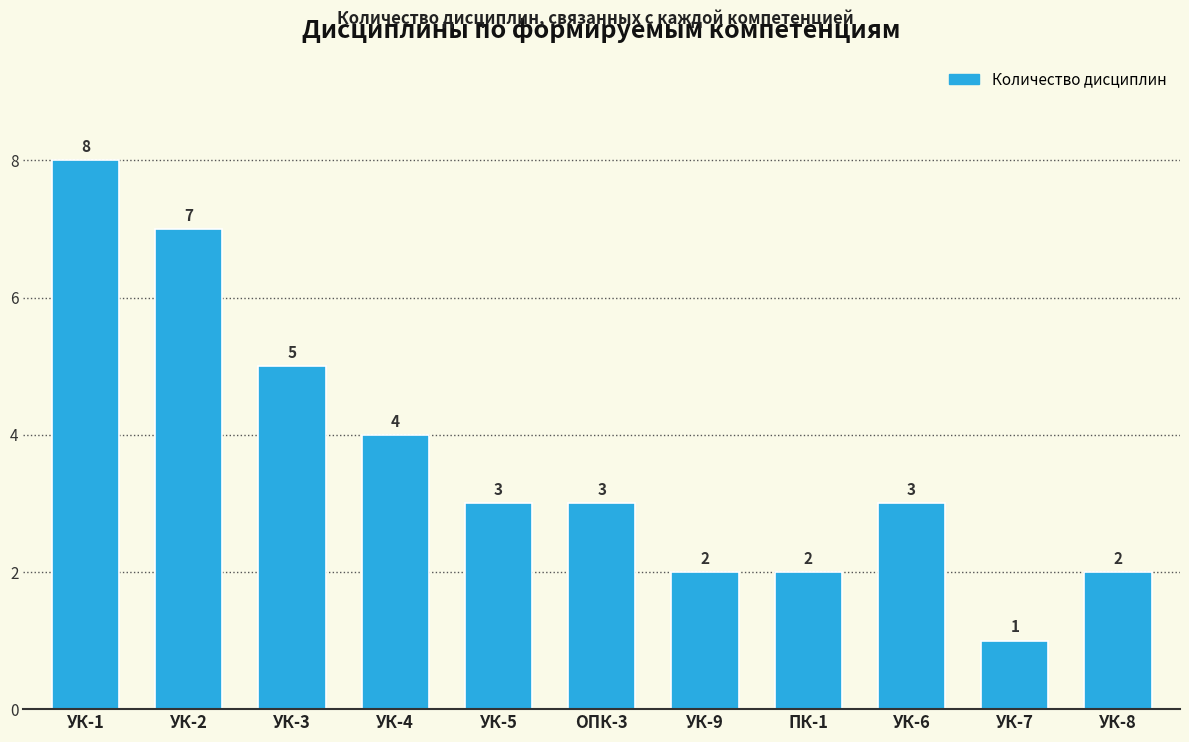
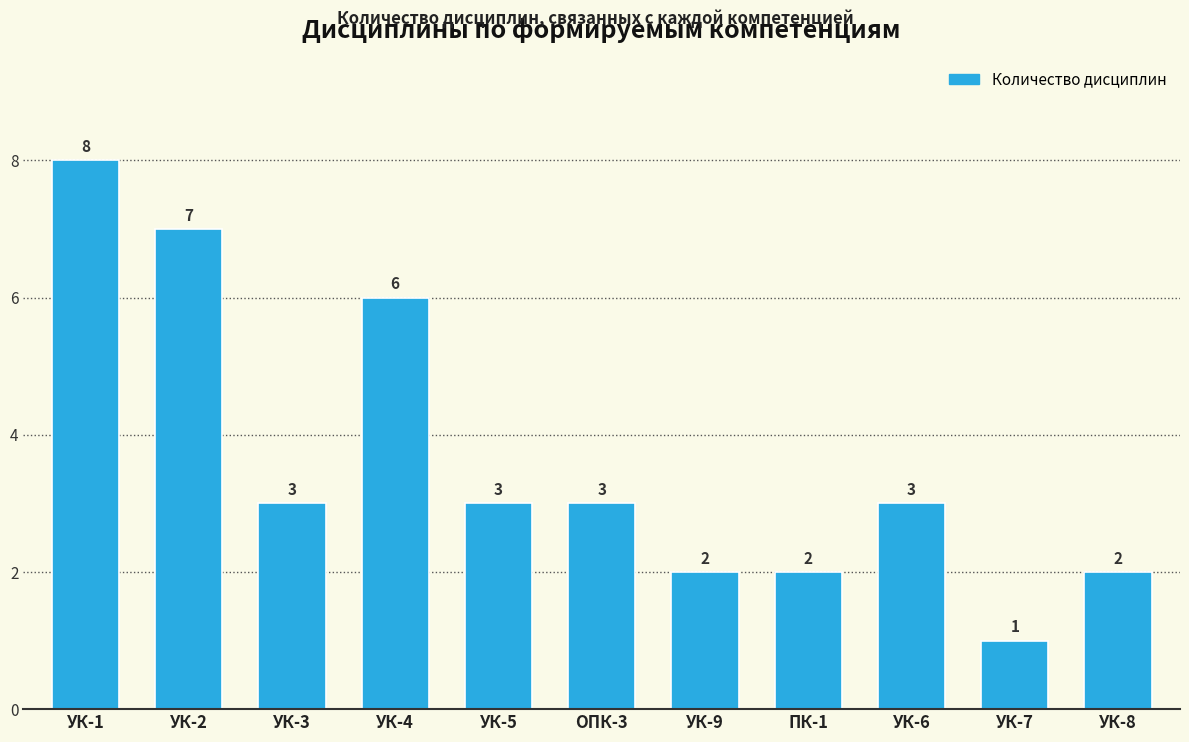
УК-3: 5 -> 3
УК-4: 4 -> 6
